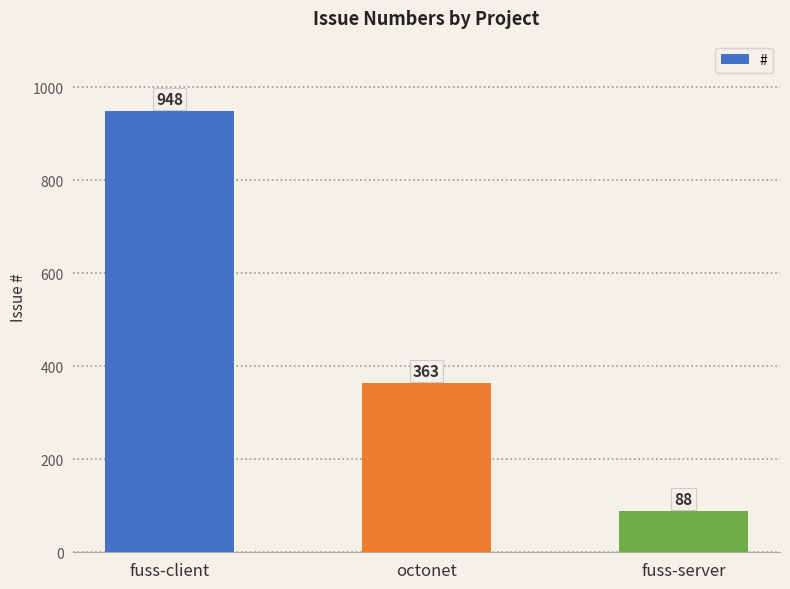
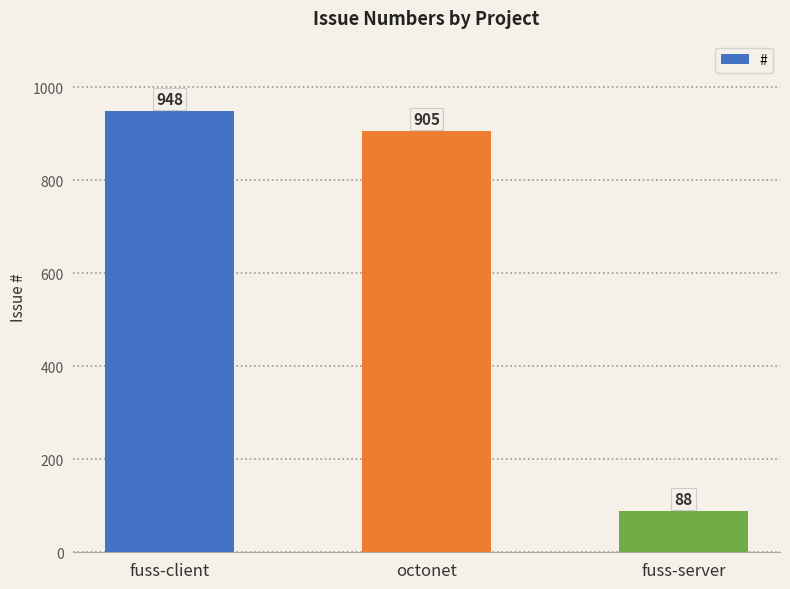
octonet: 363 -> 905
